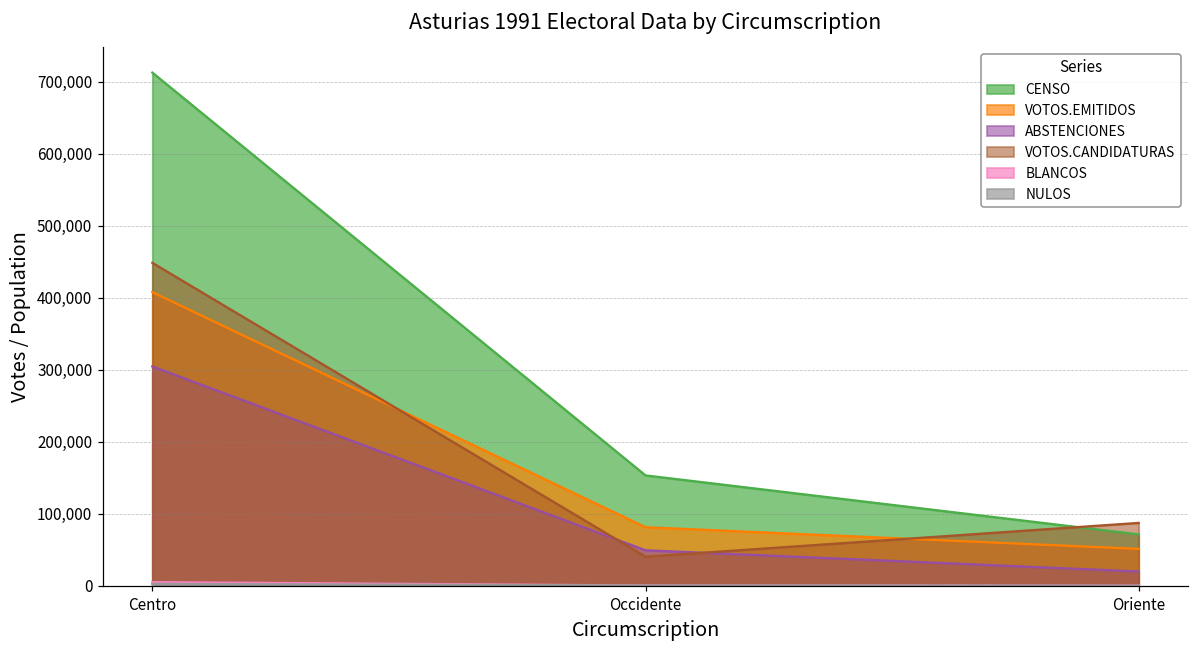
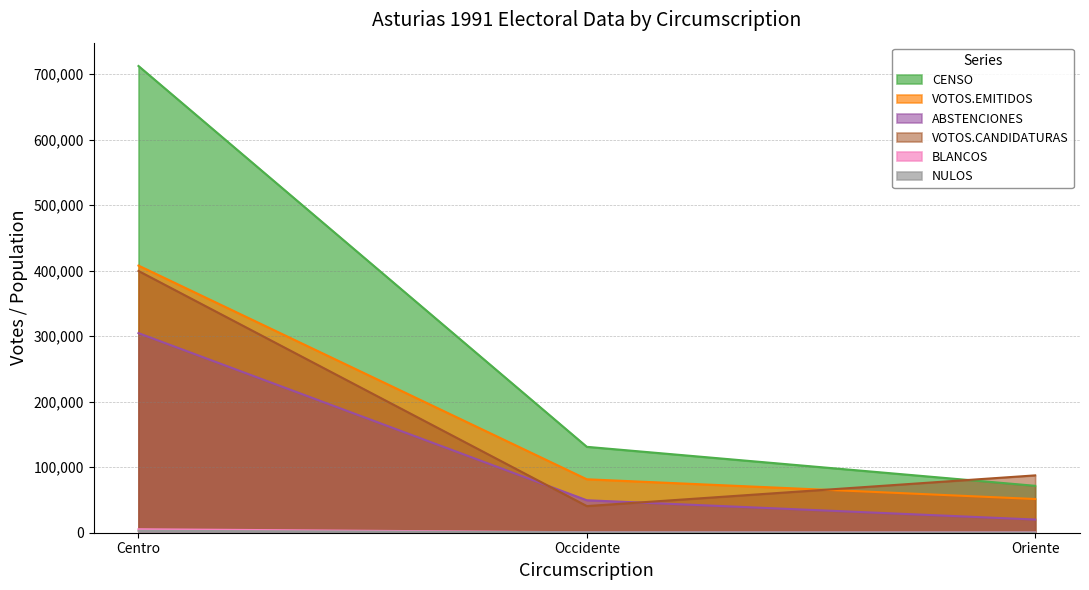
VOTOS.CANDIDATURAS, Centro: 450,000 -> 400,000
CENSO, Occidente: 150,000 -> 130,000
